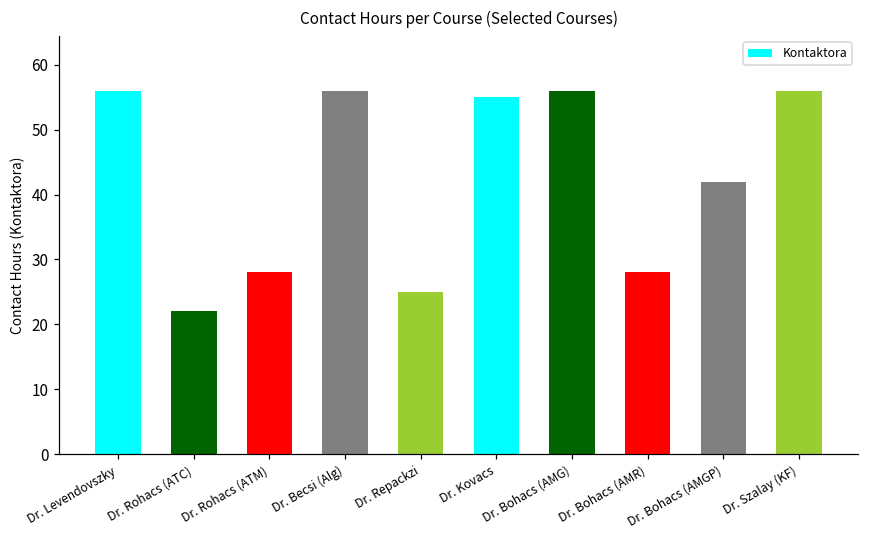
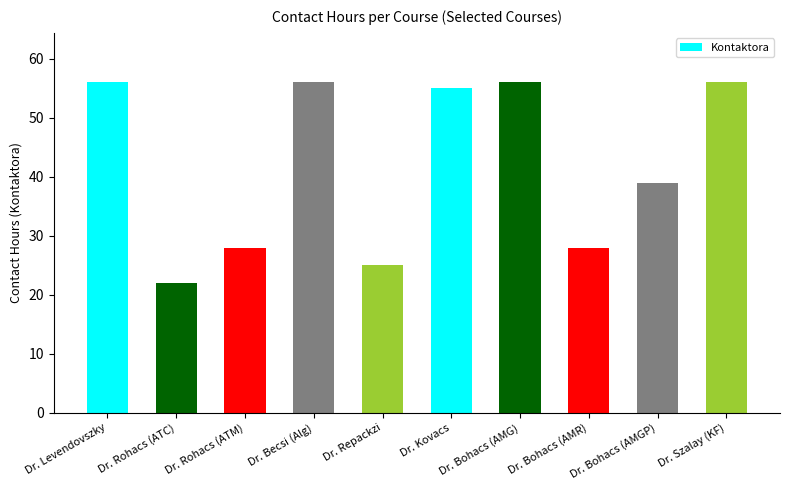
Dr. Bohacs (AMGP): 42 -> 39
